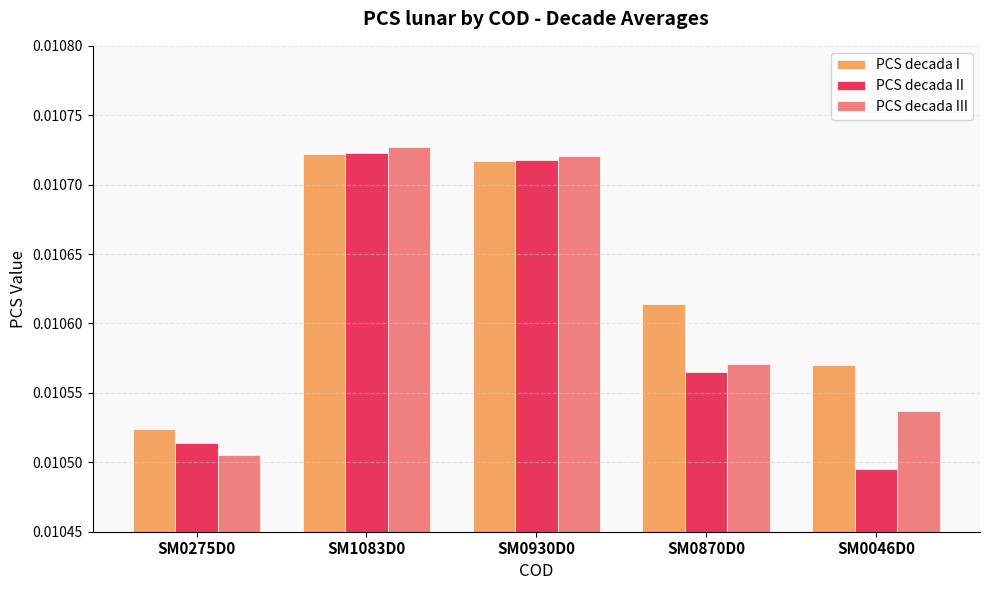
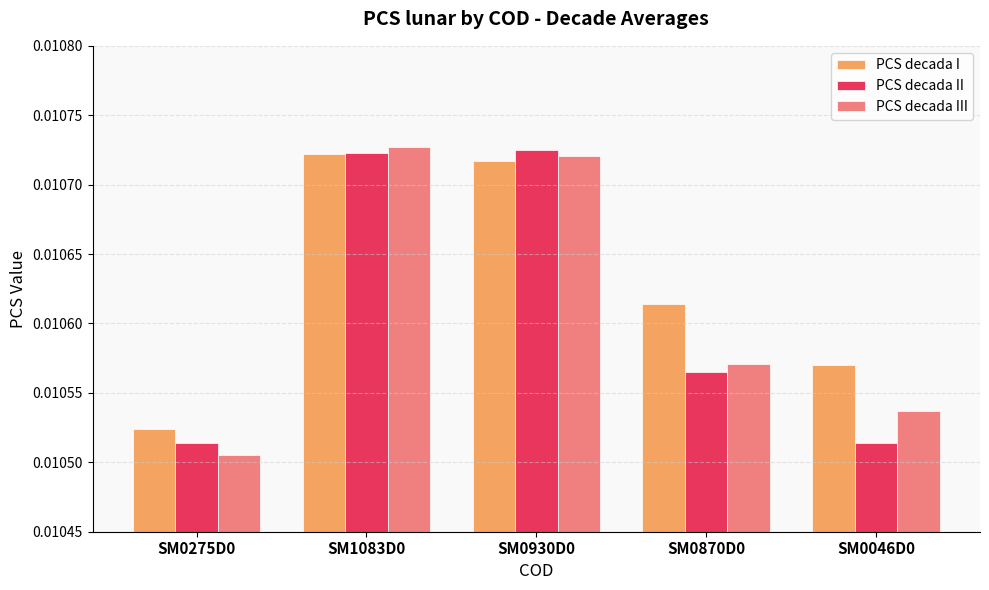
PCS decada II, SM0930D0: 0.010718 -> 0.010725
PCS decada II, SM0046D0: 0.010495 -> 0.010514
